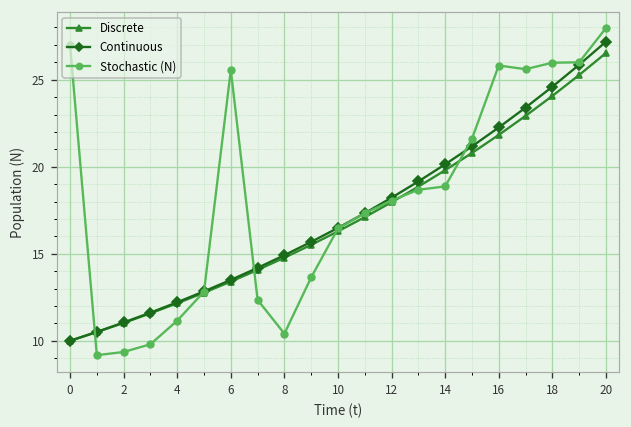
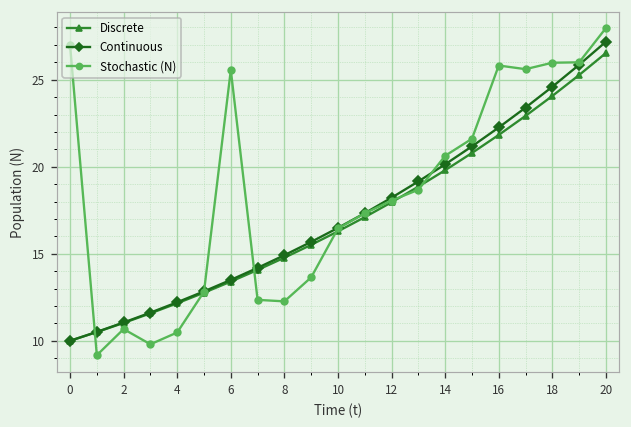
Stochastic (N), 2: 9.4 -> 10.7
Stochastic (N), 4: 11.2 -> 10.5
Stochastic (N), 8: 10.4 -> 12.3
Stochastic (N), 14: 18.9 -> 20.6
